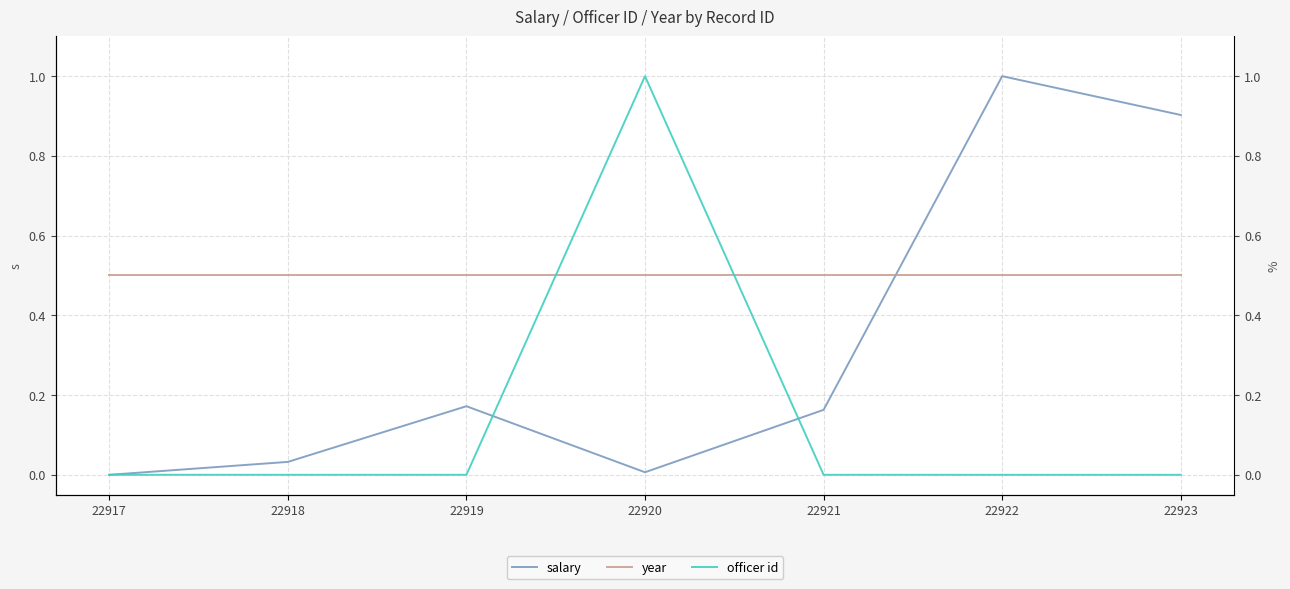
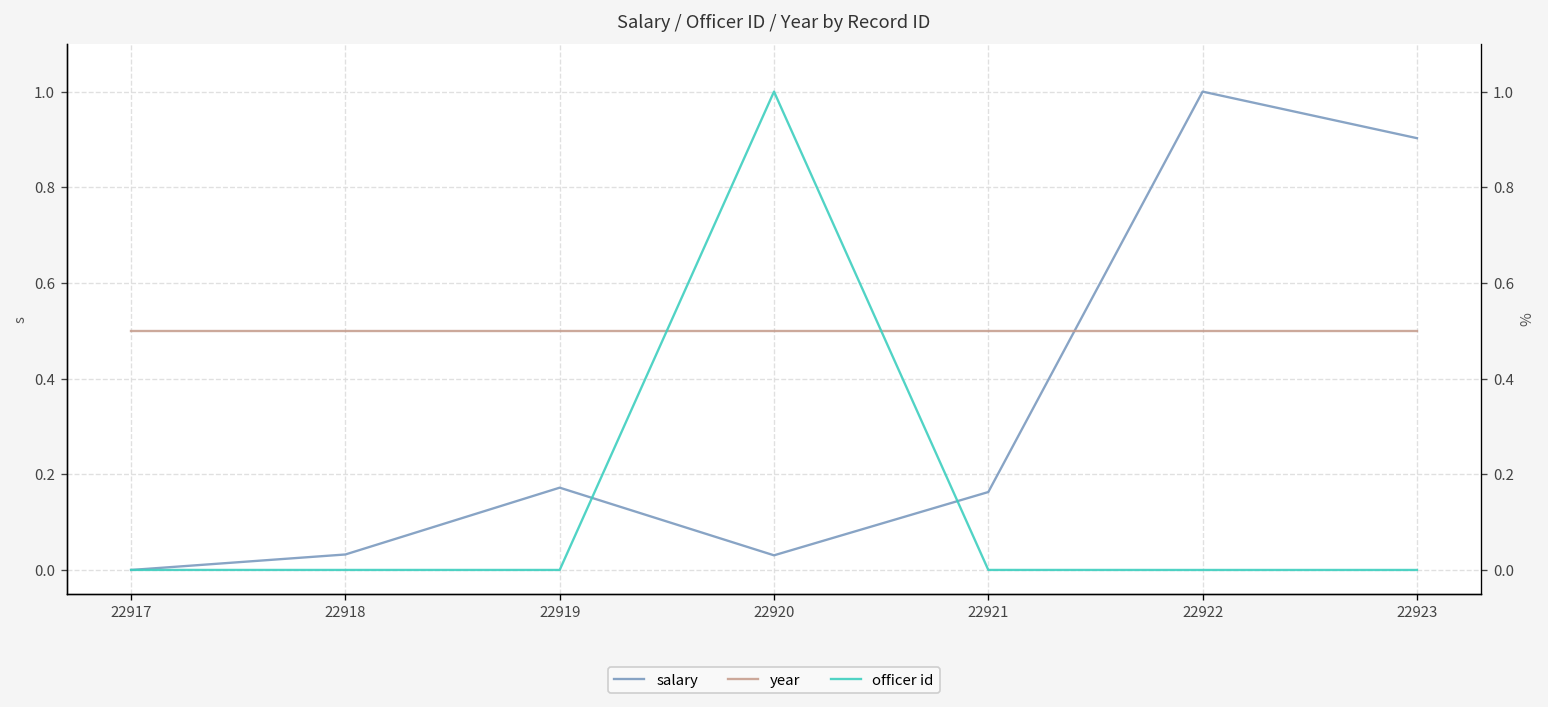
salary, 22920: 0.01 -> 0.03
